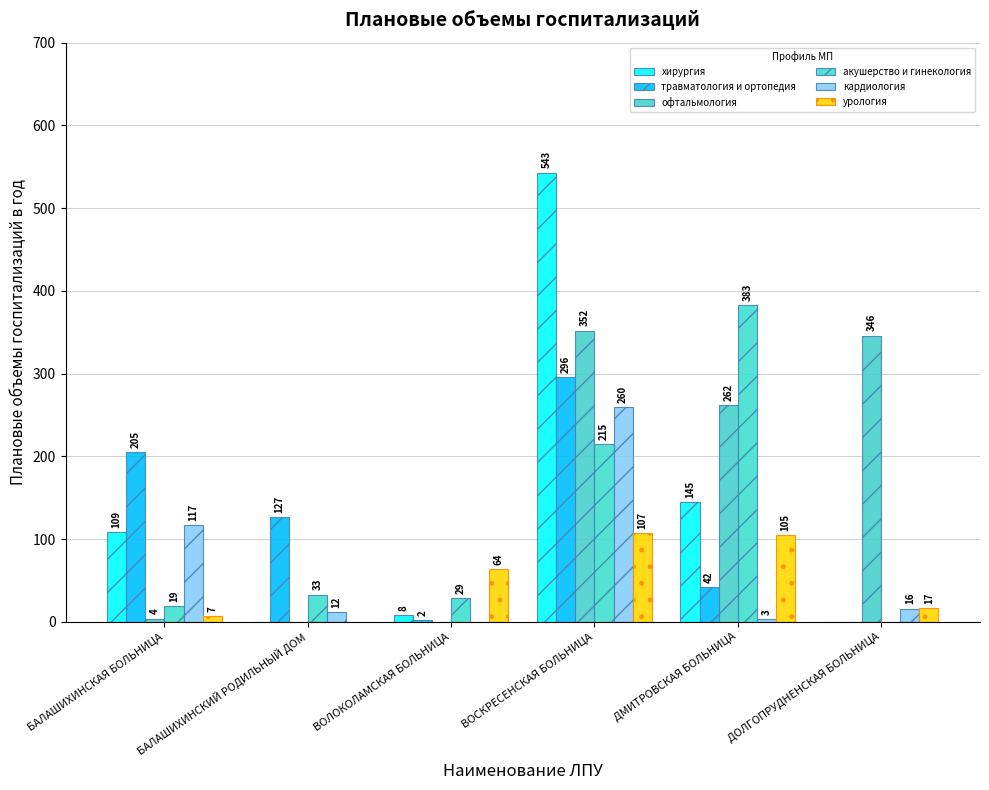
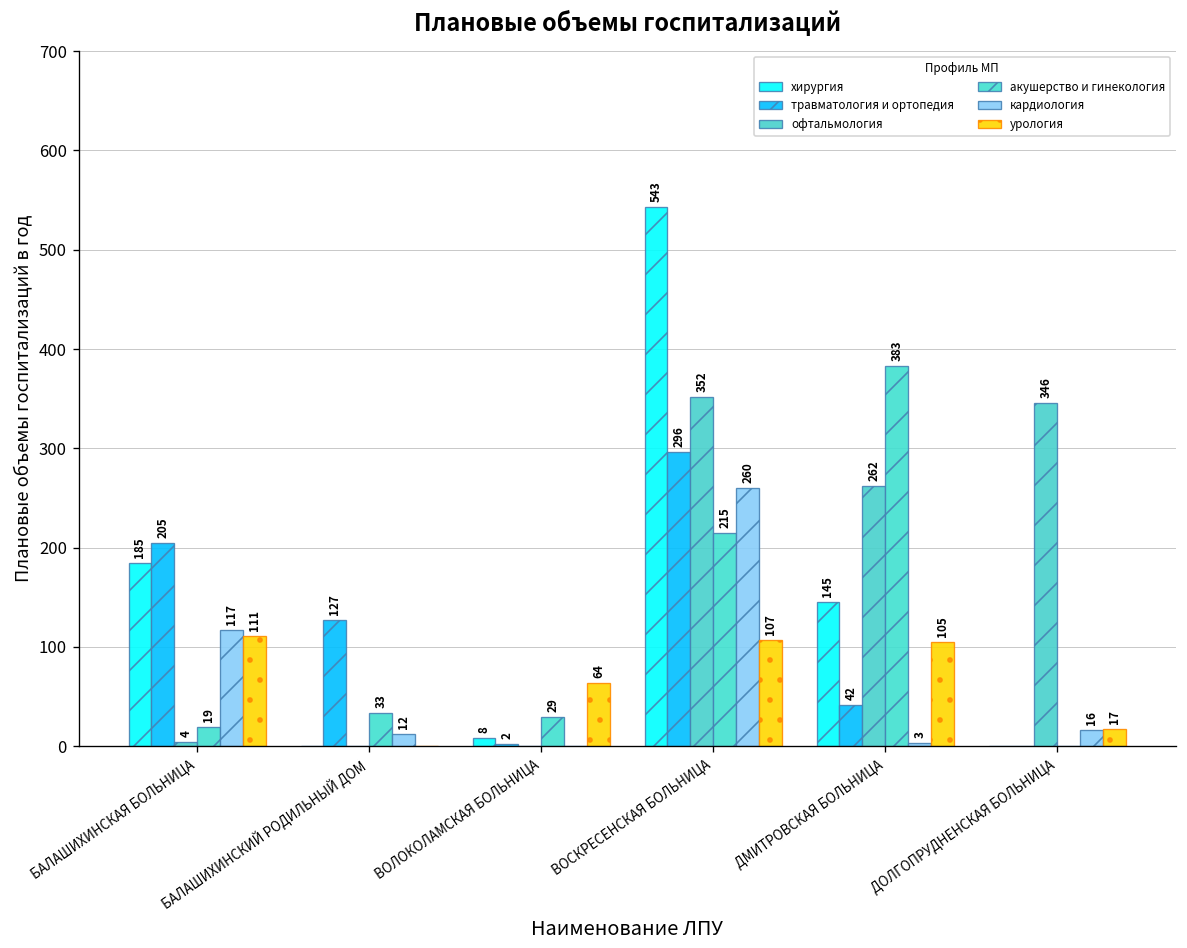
хирургия, БАЛАШИХИНСКАЯ БОЛЬНИЦА: 109 -> 185
урология, БАЛАШИХИНСКАЯ БОЛЬНИЦА: 7 -> 111
